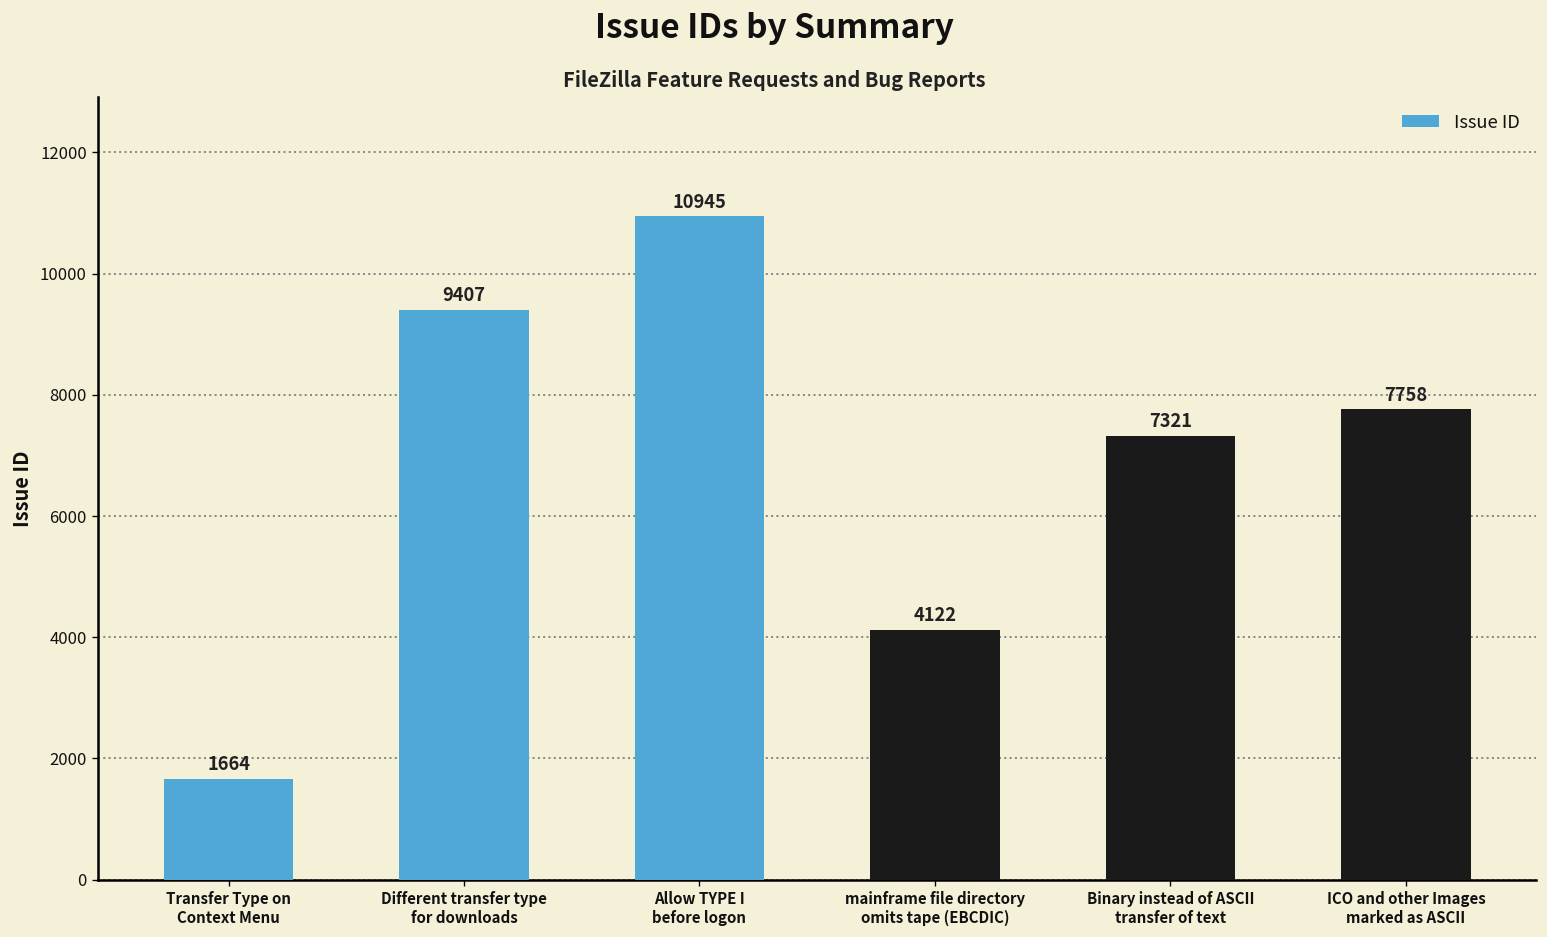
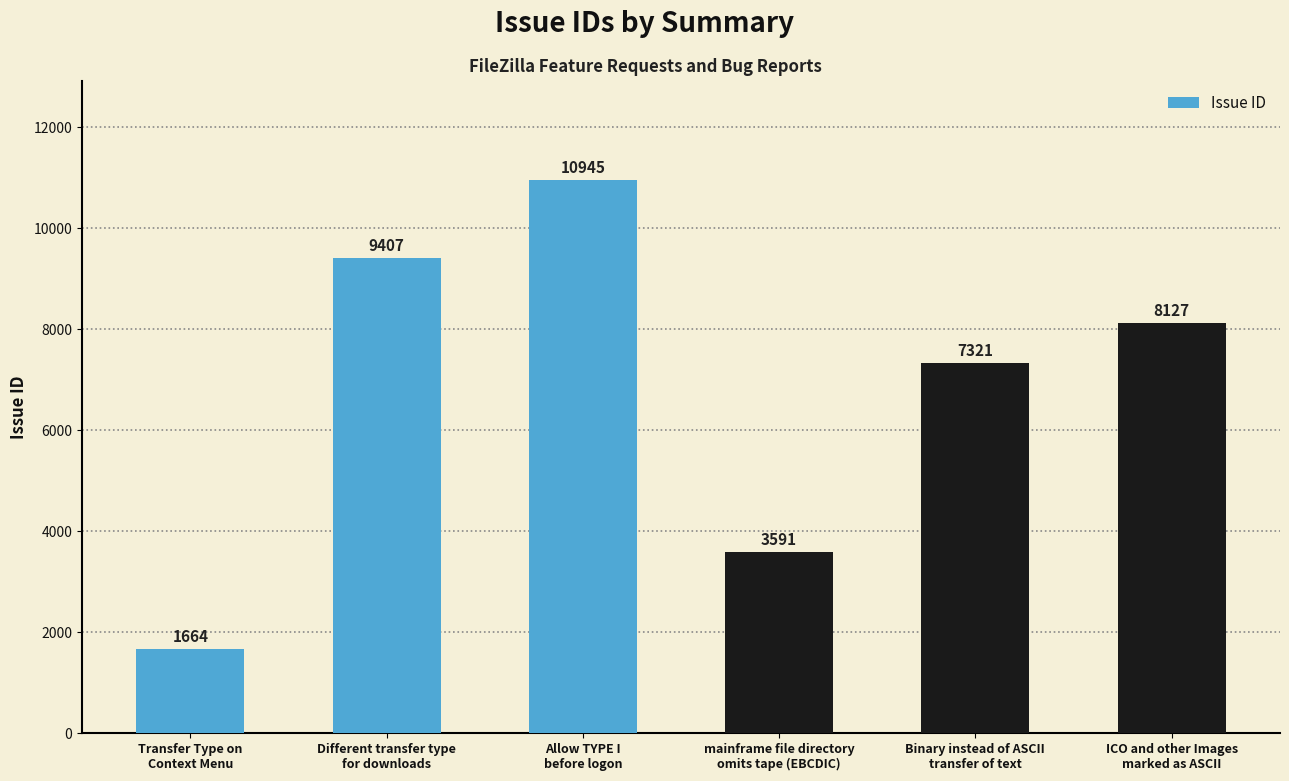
mainframe file directory omits tape (EBCDIC): 4122 -> 3591
ICO and other Images marked as ASCII: 7758 -> 8127
